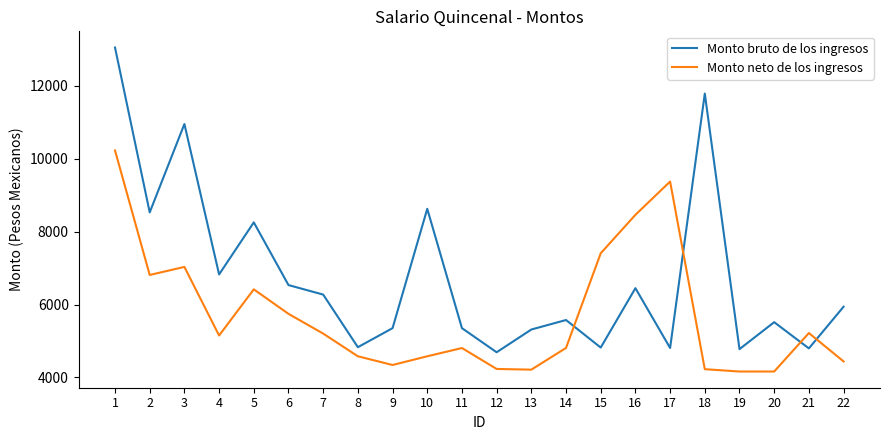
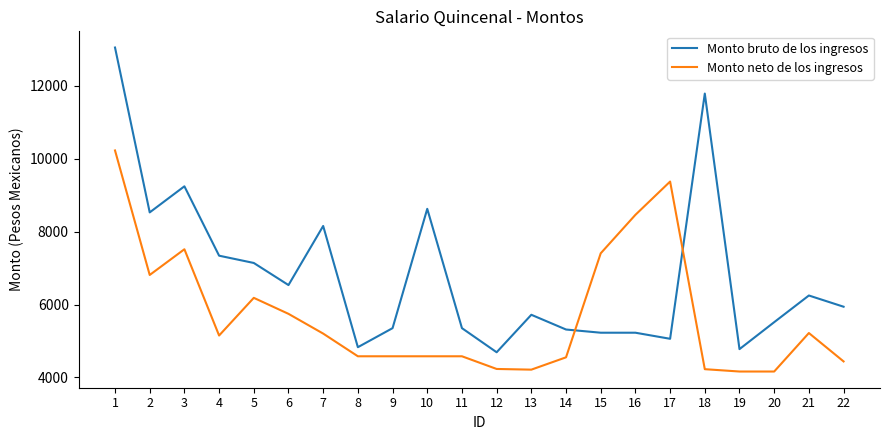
Monto bruto de los ingresos, 3: 11000 -> 9200
Monto neto de los ingresos, 3: 7000 -> 7500
Monto bruto de los ingresos, 4: 6800 -> 7300
Monto bruto de los ingresos, 5: 8300 -> 7100
Monto neto de los ingresos, 5: 6400 -> 6200
Monto bruto de los ingresos, 7: 6300 -> 8200
Monto neto de los ingresos, 9: 4300 -> 4600
Monto neto de los ingresos, 11: 4800 -> 4600
Monto bruto de los ingresos, 13: 5300 -> 5700
Monto bruto de los ingresos, 14: 5600 -> 5300
Monto neto de los ingresos, 14: 4800 -> 4600
Monto bruto de los ingresos, 15: 4800 -> 5200
Monto bruto de los ingresos, 16: 6400 -> 5200
Monto bruto de los ingresos, 17: 4800 -> 5100
Monto bruto de los ingresos, 21: 4800 -> 6200
